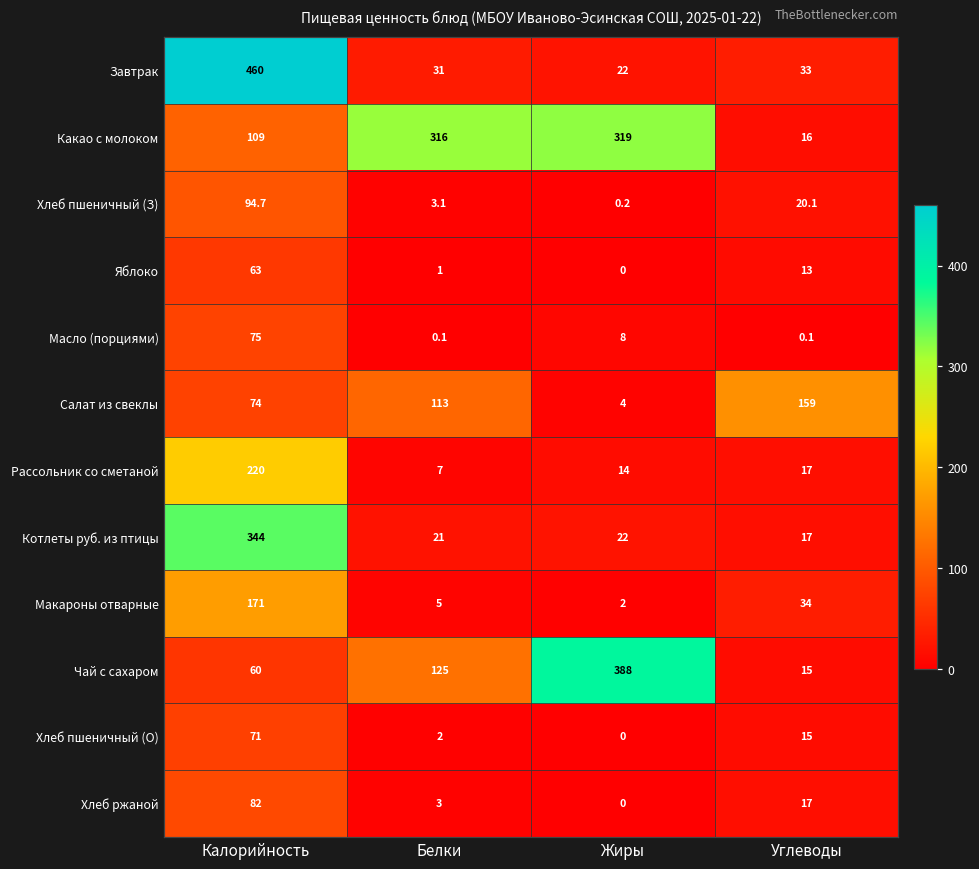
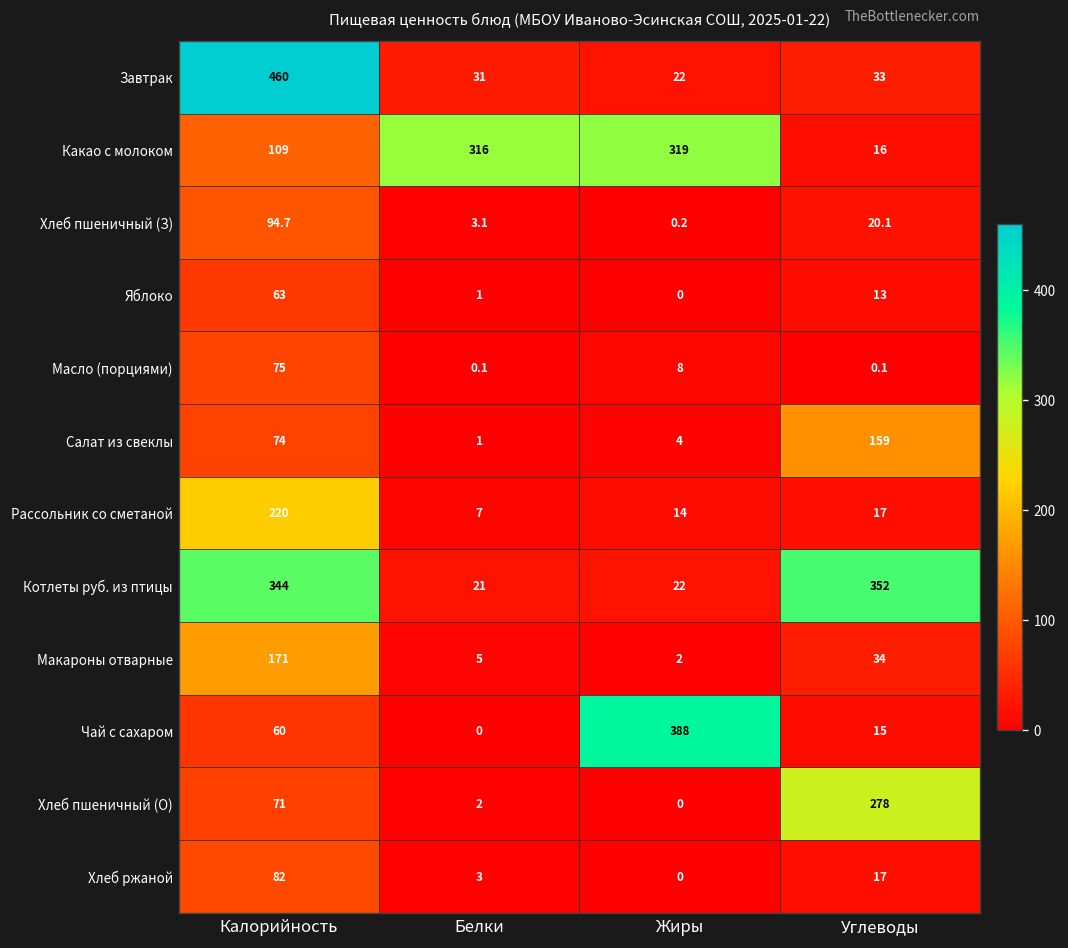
Салат из свеклы, Белки: 113 -> 1
Котлеты руб. из птицы, Углеводы: 17 -> 352
Чай с сахаром, Белки: 125 -> 0
Хлеб пшеничный (О), Углеводы: 15 -> 278
